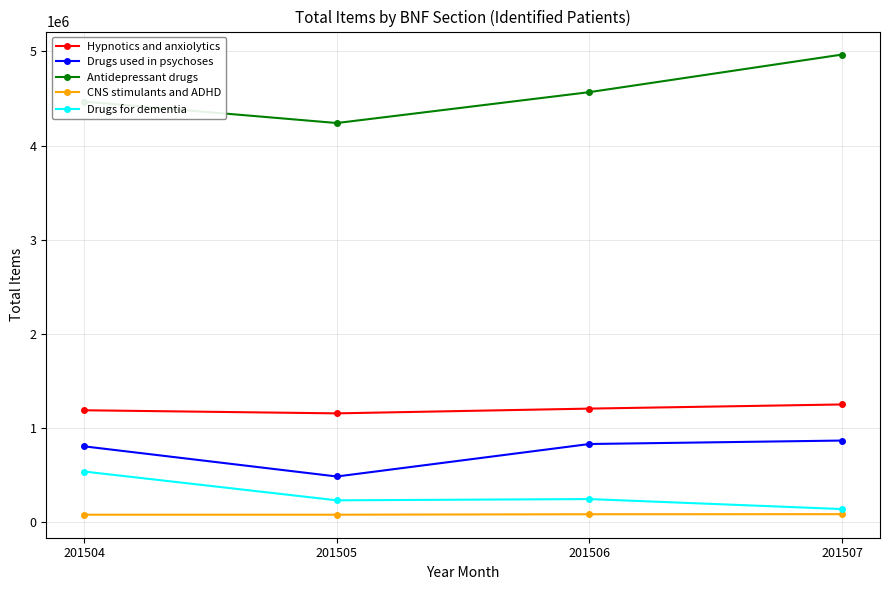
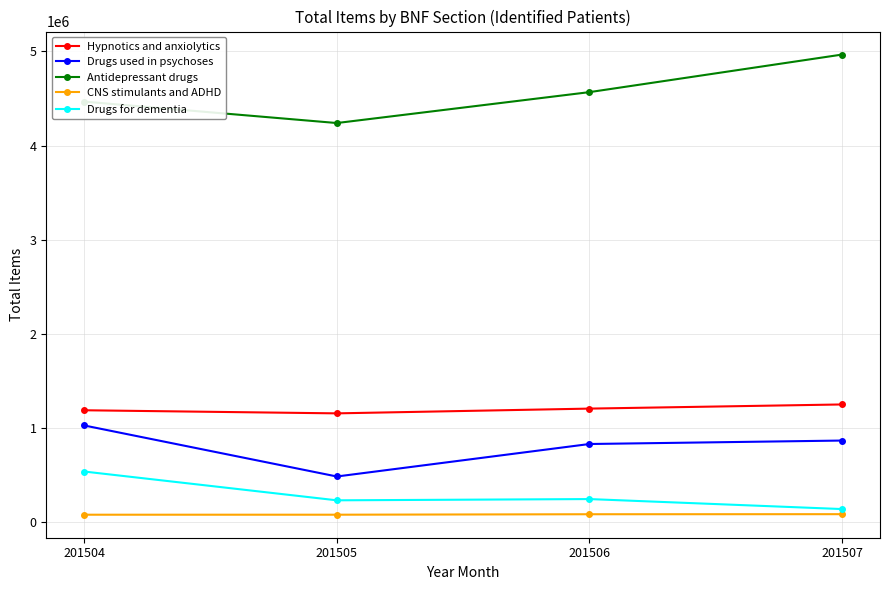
Drugs used in psychoses, 201504: 800000 -> 1000000
